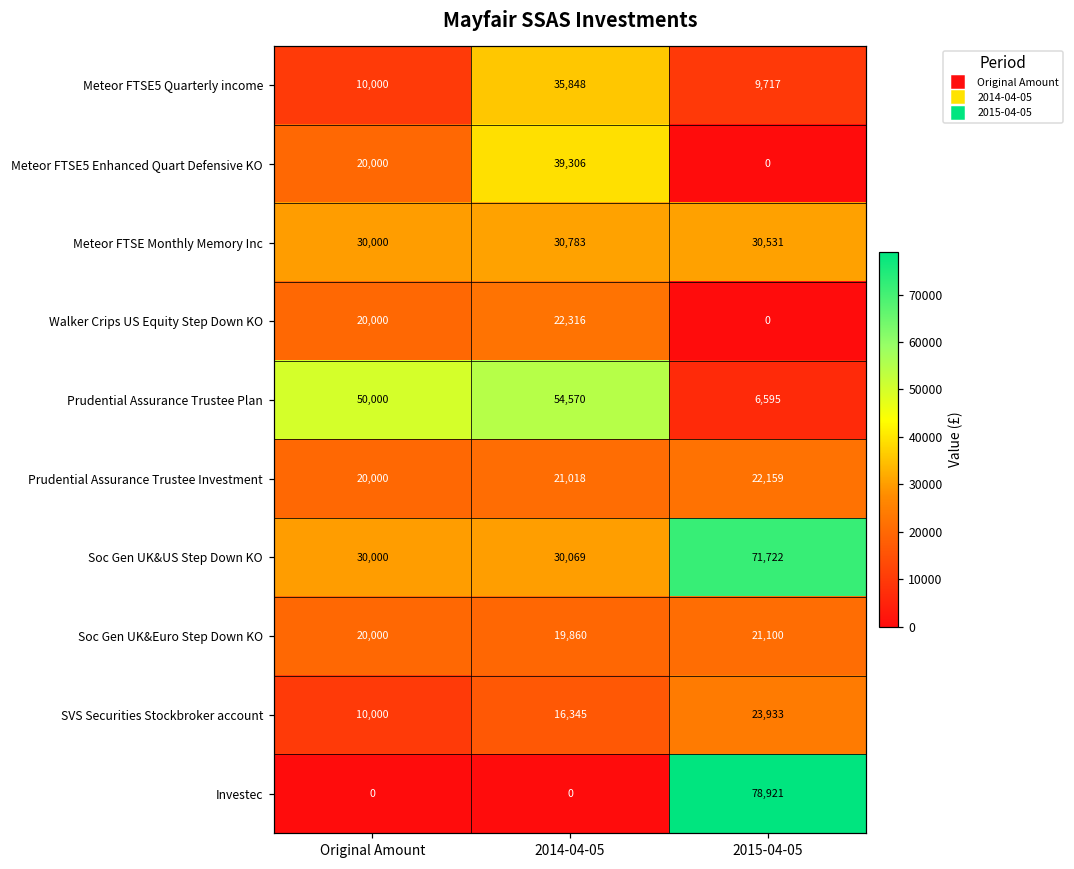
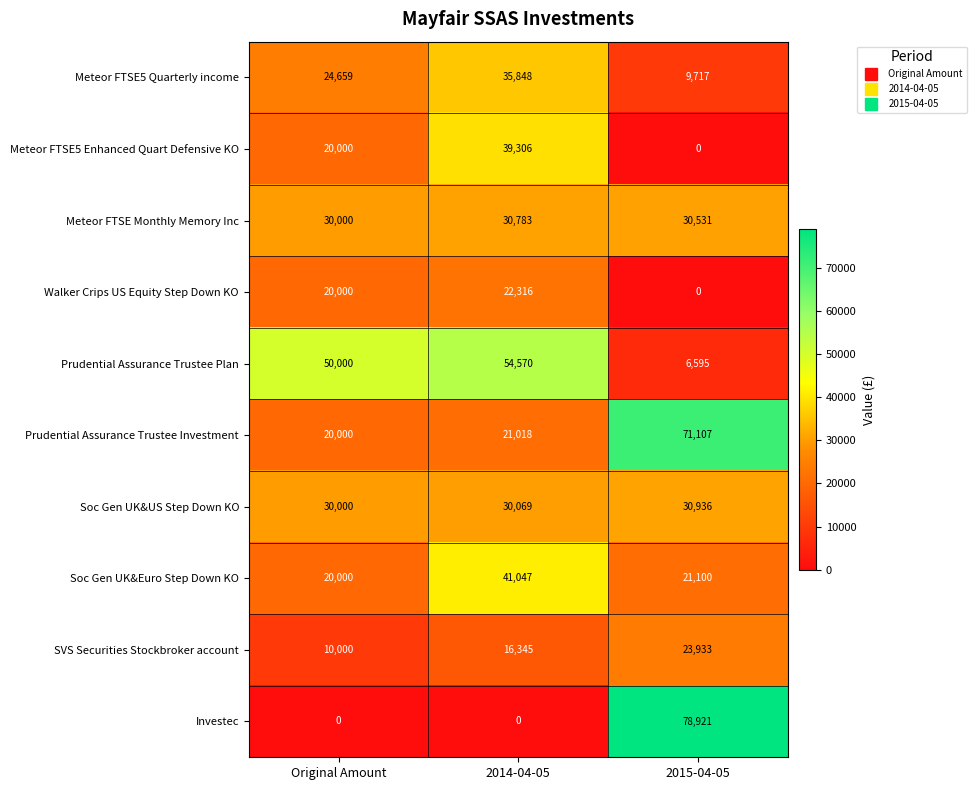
Meteor FTSE5 Quarterly income, Original Amount: 10,000 -> 24,659
Prudential Assurance Trustee Investment, 2015-04-05: 22,159 -> 71,107
Soc Gen UK&US Step Down KO, 2015-04-05: 71,722 -> 30,936
Soc Gen UK&Euro Step Down KO, 2014-04-05: 19,860 -> 41,047
